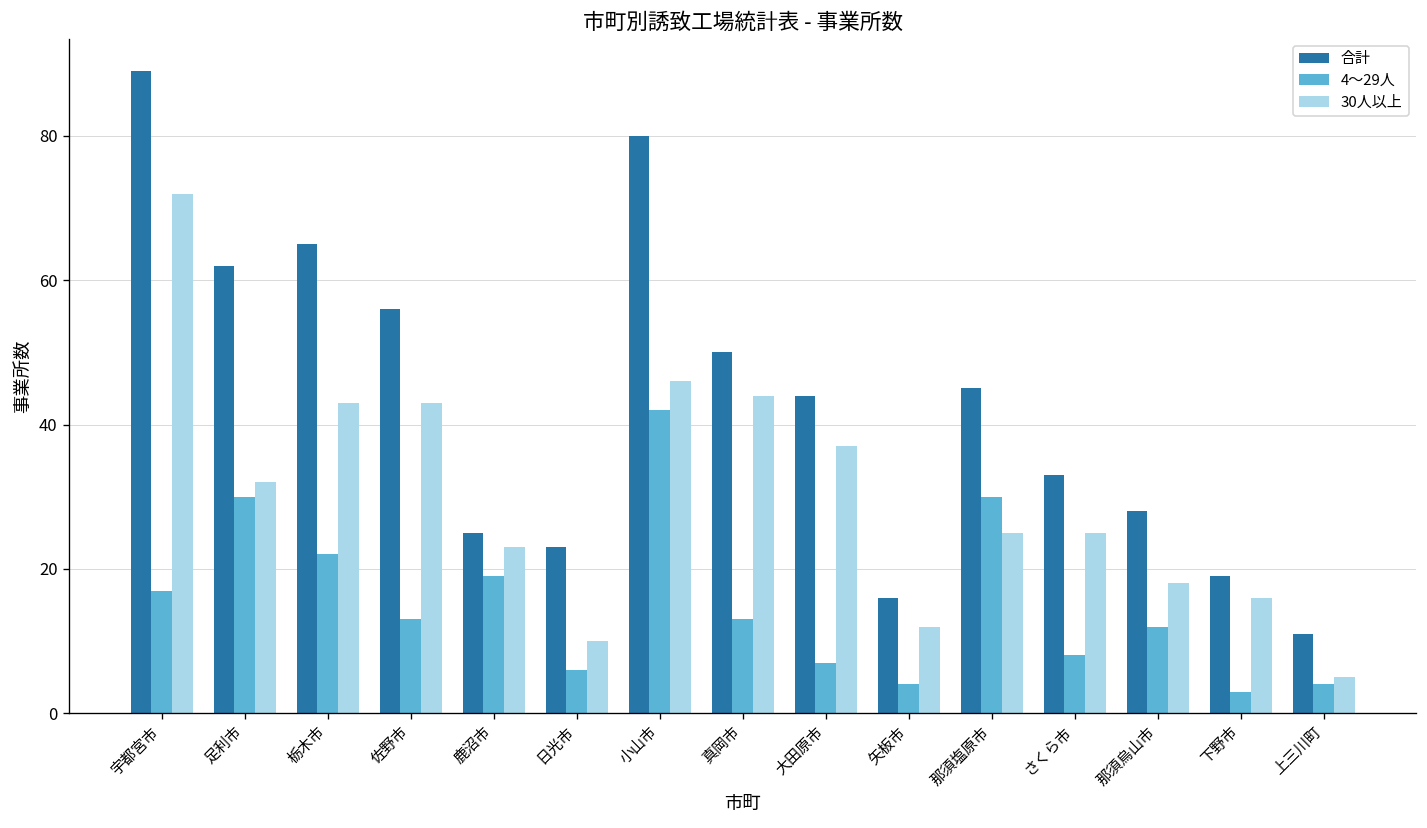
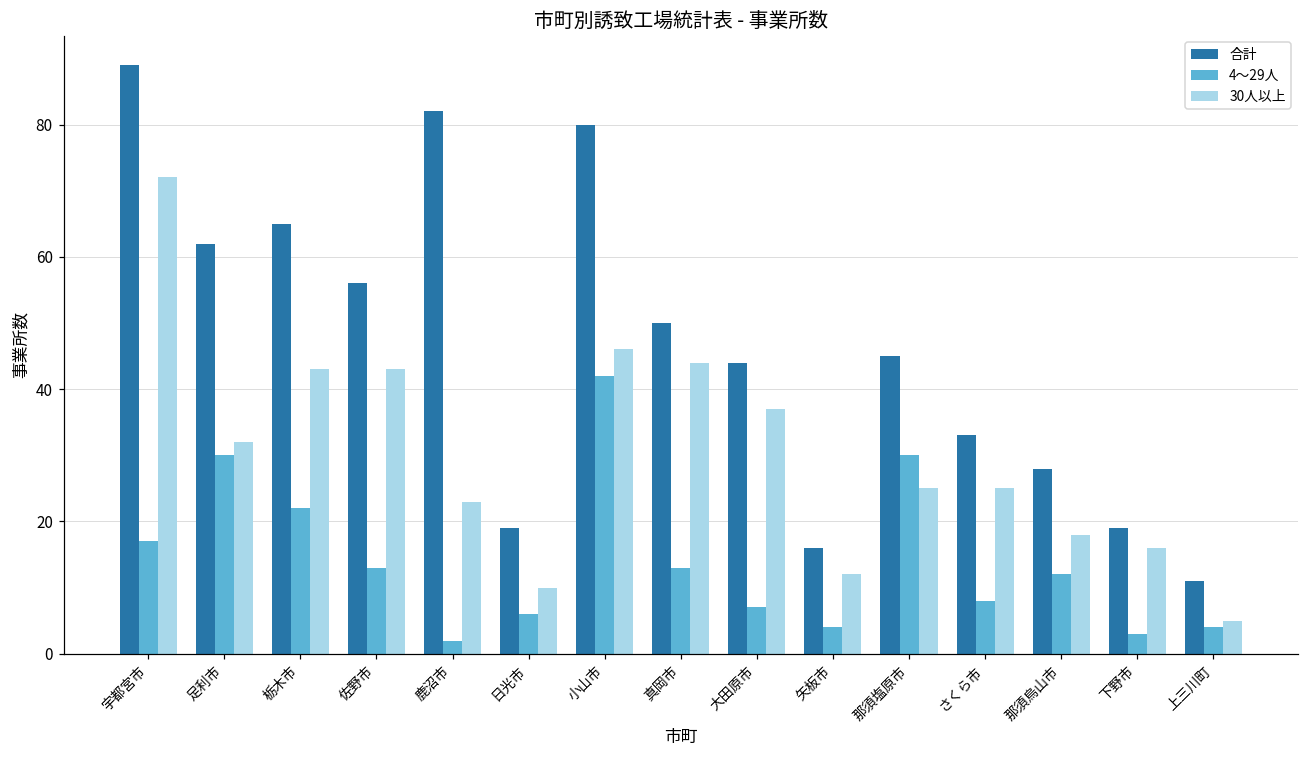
合計, 鹿沼市: 25 -> 82
4～29人, 鹿沼市: 19 -> 2
合計, 日光市: 23 -> 19
